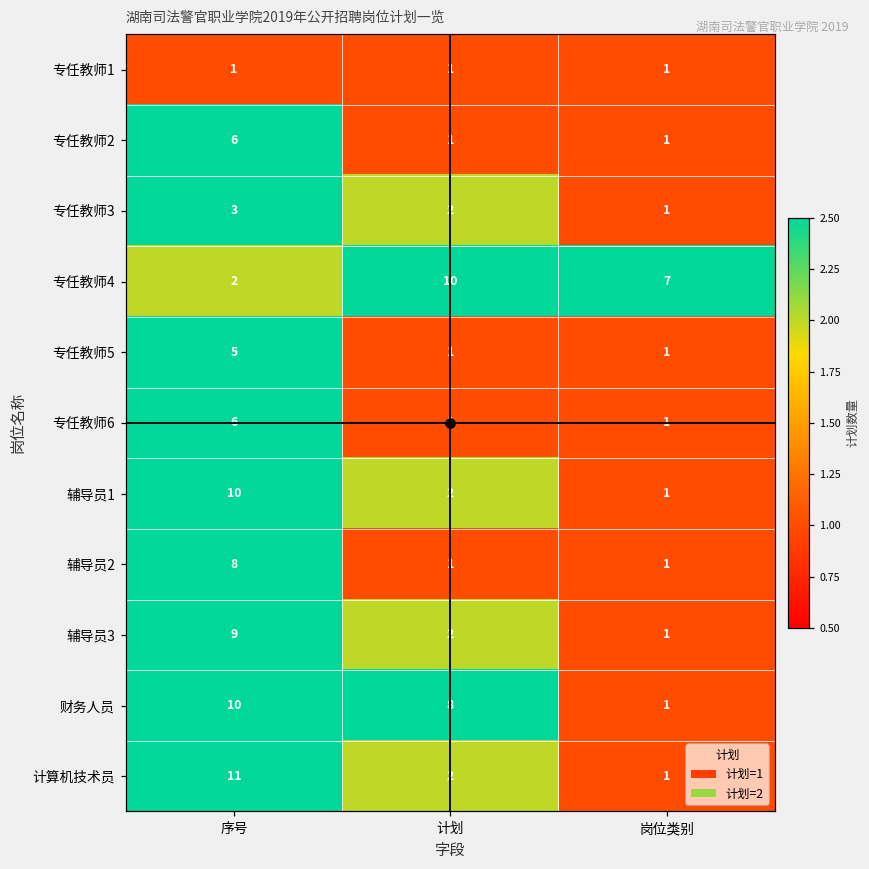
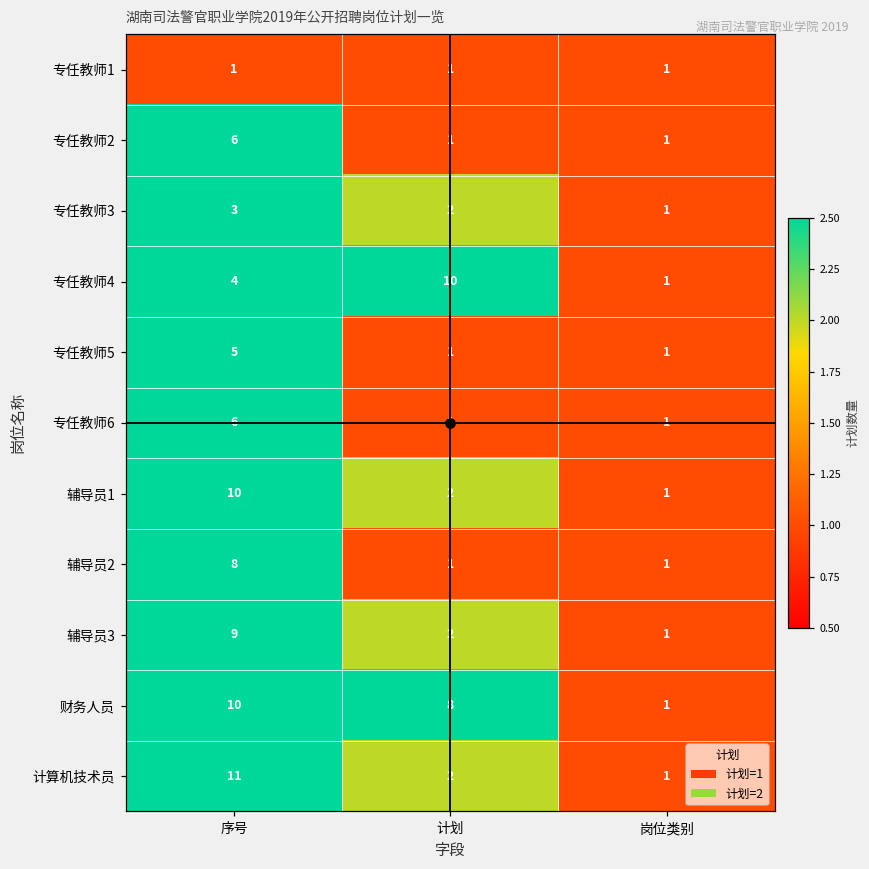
专任教师4, 序号: 2 -> 4
专任教师4, 岗位类别: 7 -> 1
